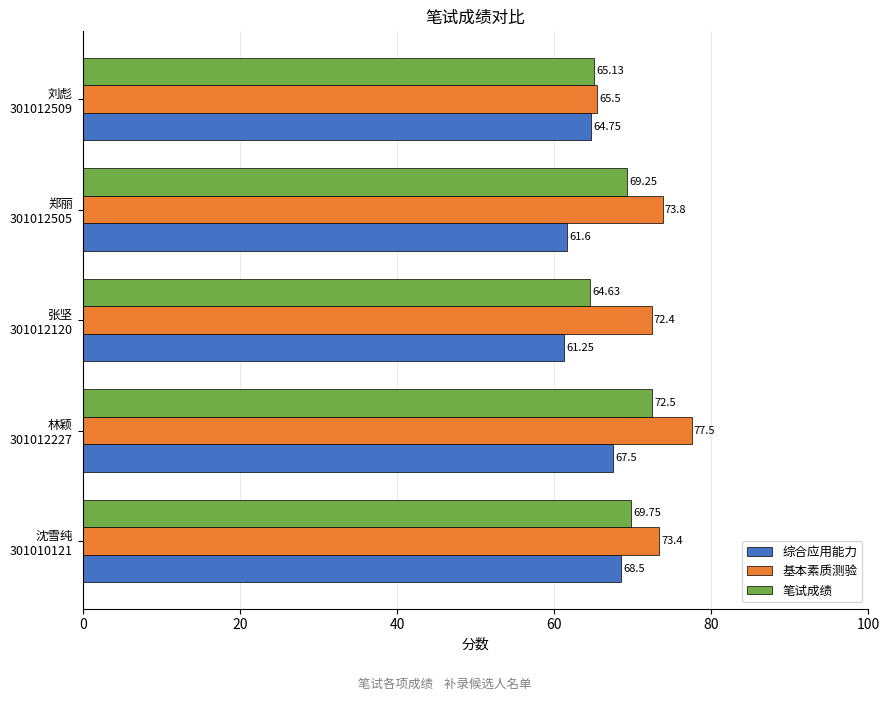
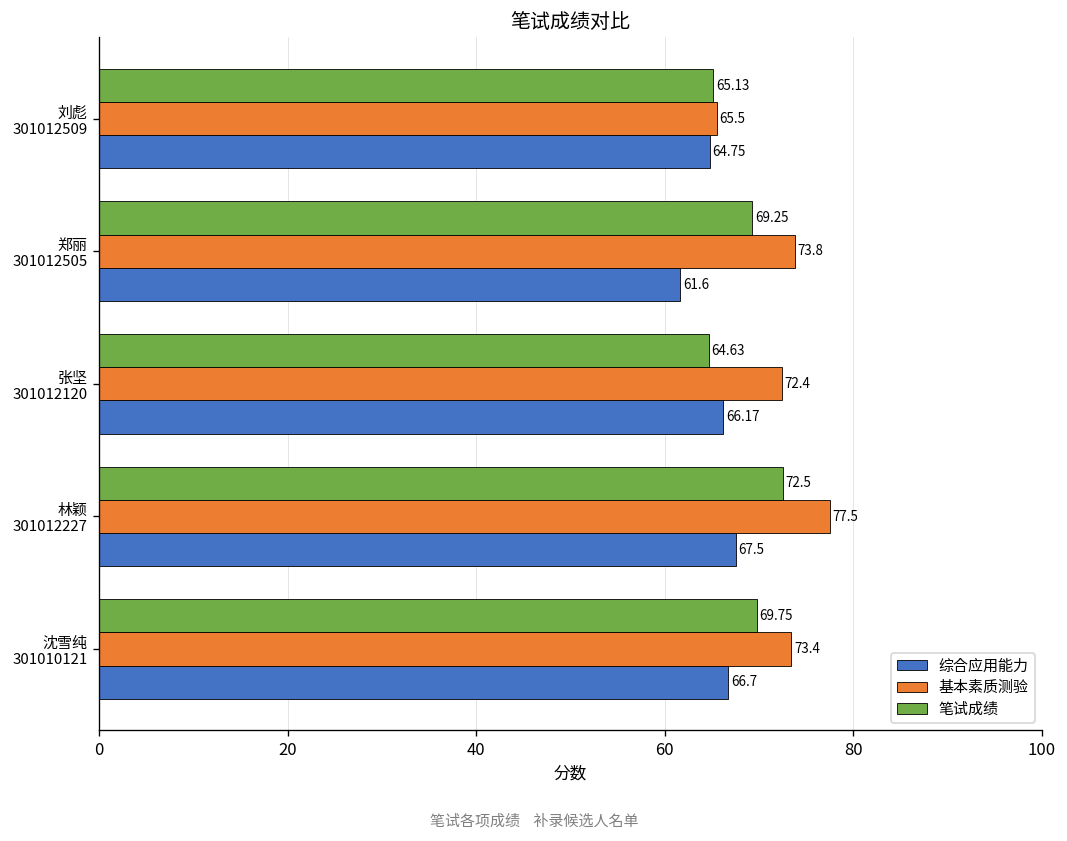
综合应用能力, 张坚 301012120: 61.25 -> 66.17
综合应用能力, 沈雪纯 301010121: 68.5 -> 66.7
